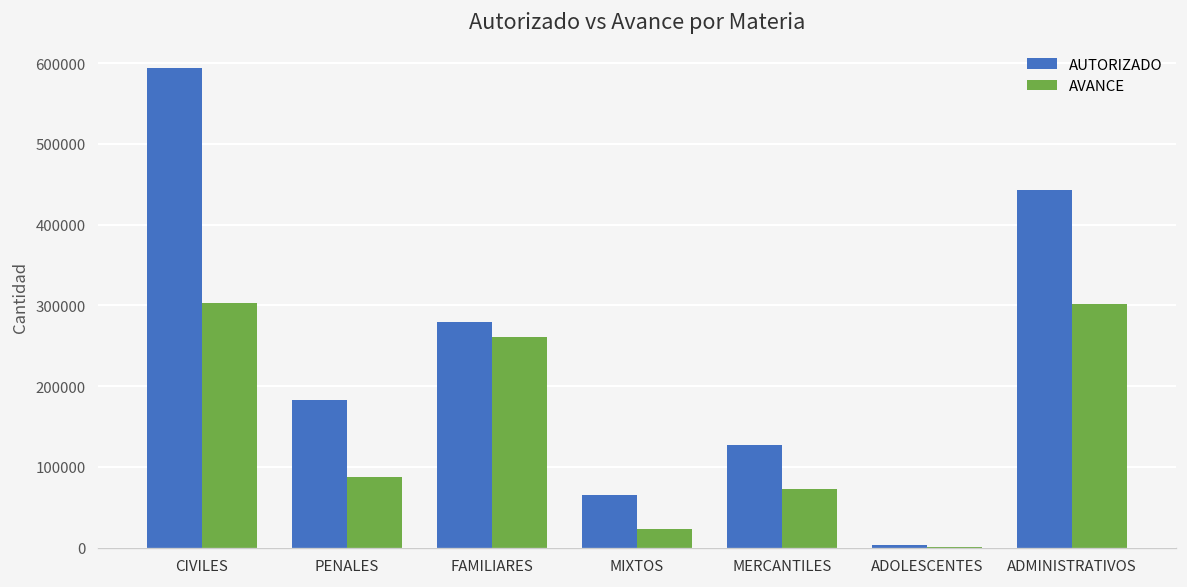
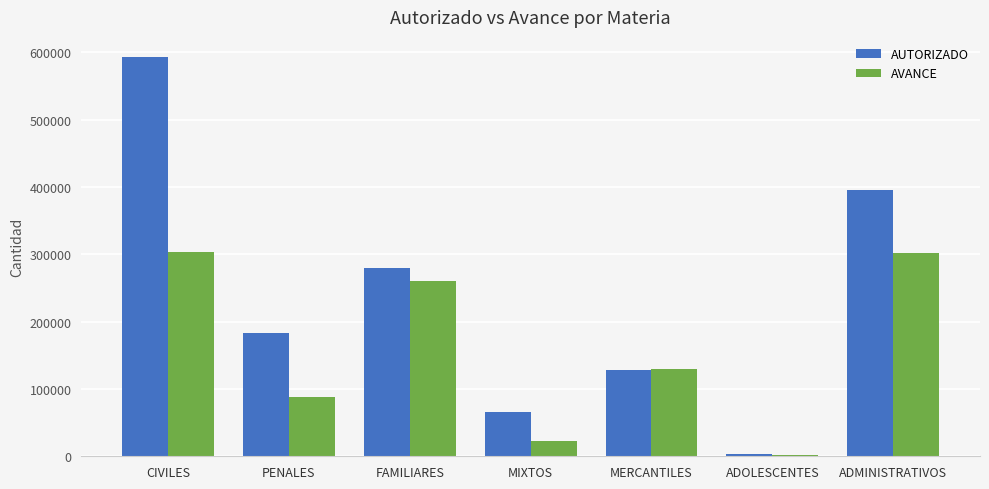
AVANCE, MERCANTILES: 70000 -> 130000
AUTORIZADO, ADMINISTRATIVOS: 440000 -> 400000
